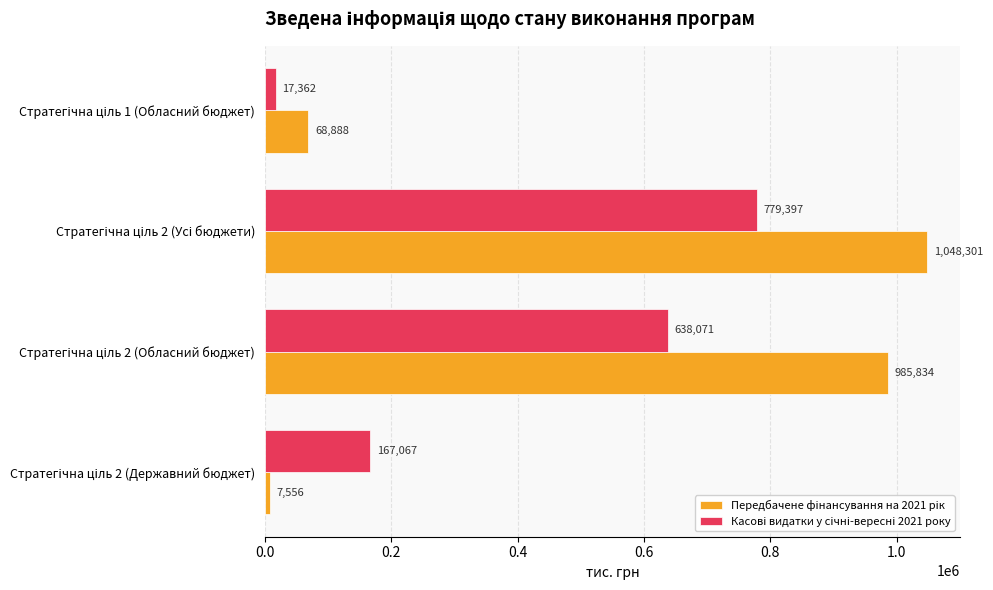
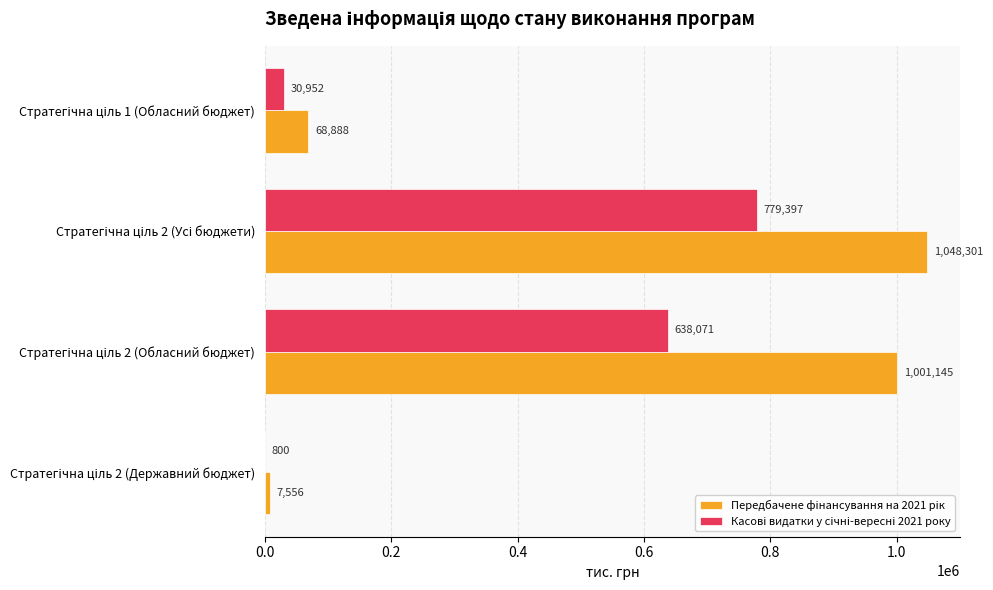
Касові видатки у січні-вересні 2021 року, Стратегічна ціль 1 (Обласний бюджет): 17,362 -> 30,952
Передбачене фінансування на 2021 рік, Стратегічна ціль 2 (Обласний бюджет): 985,834 -> 1,001,145
Касові видатки у січні-вересні 2021 року, Стратегічна ціль 2 (Державний бюджет): 167,067 -> 800
